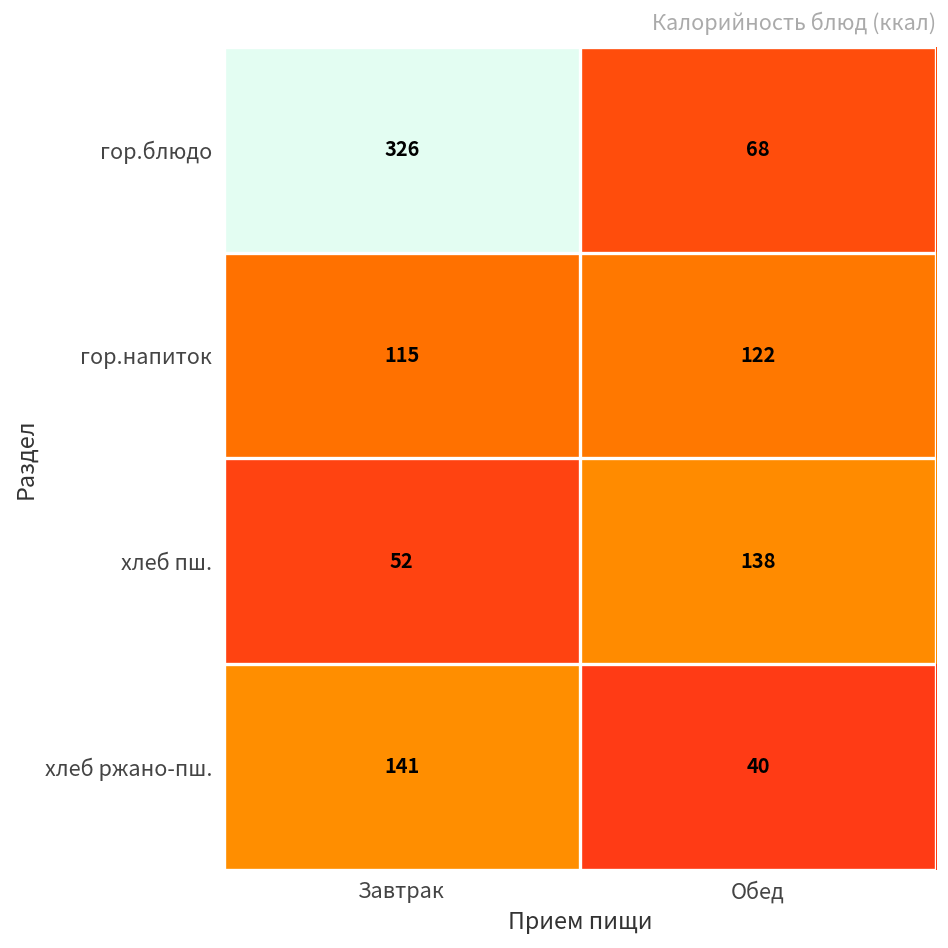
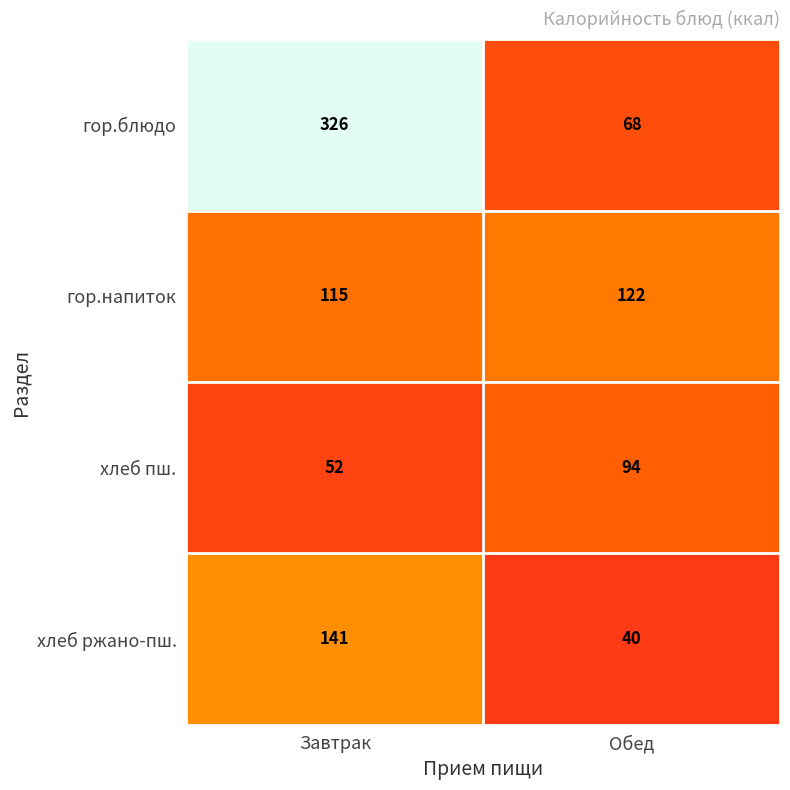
хлеб пш., Обед: 138 -> 94
